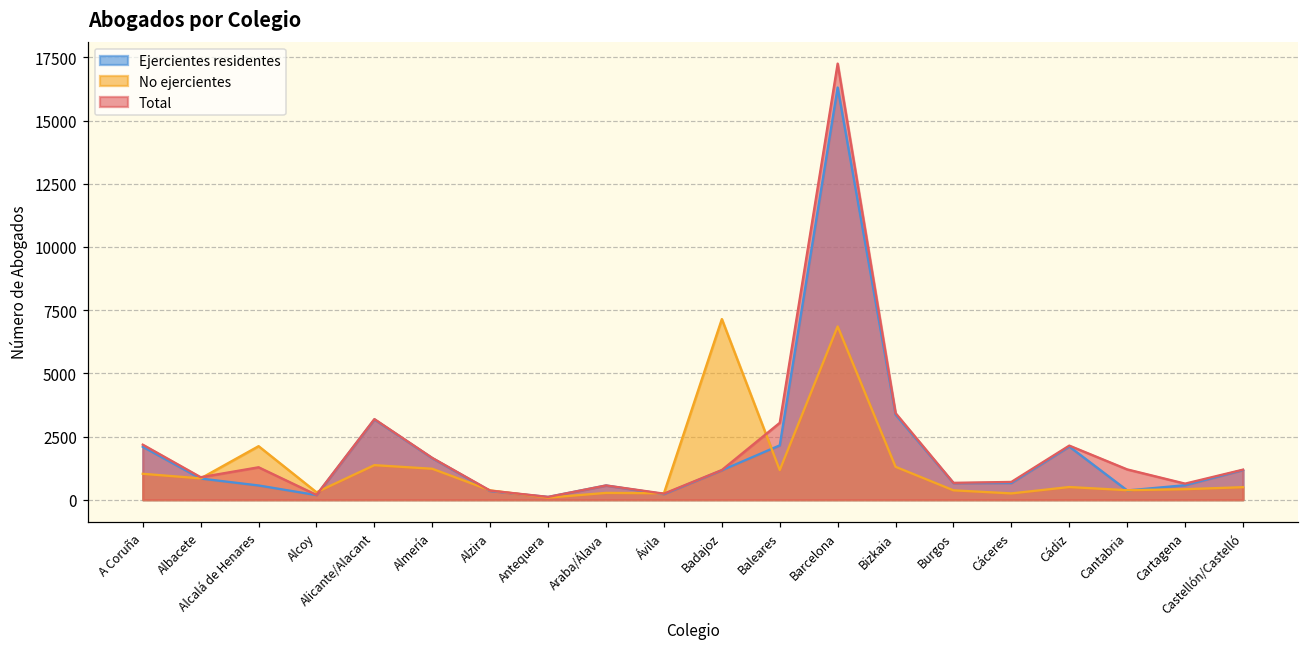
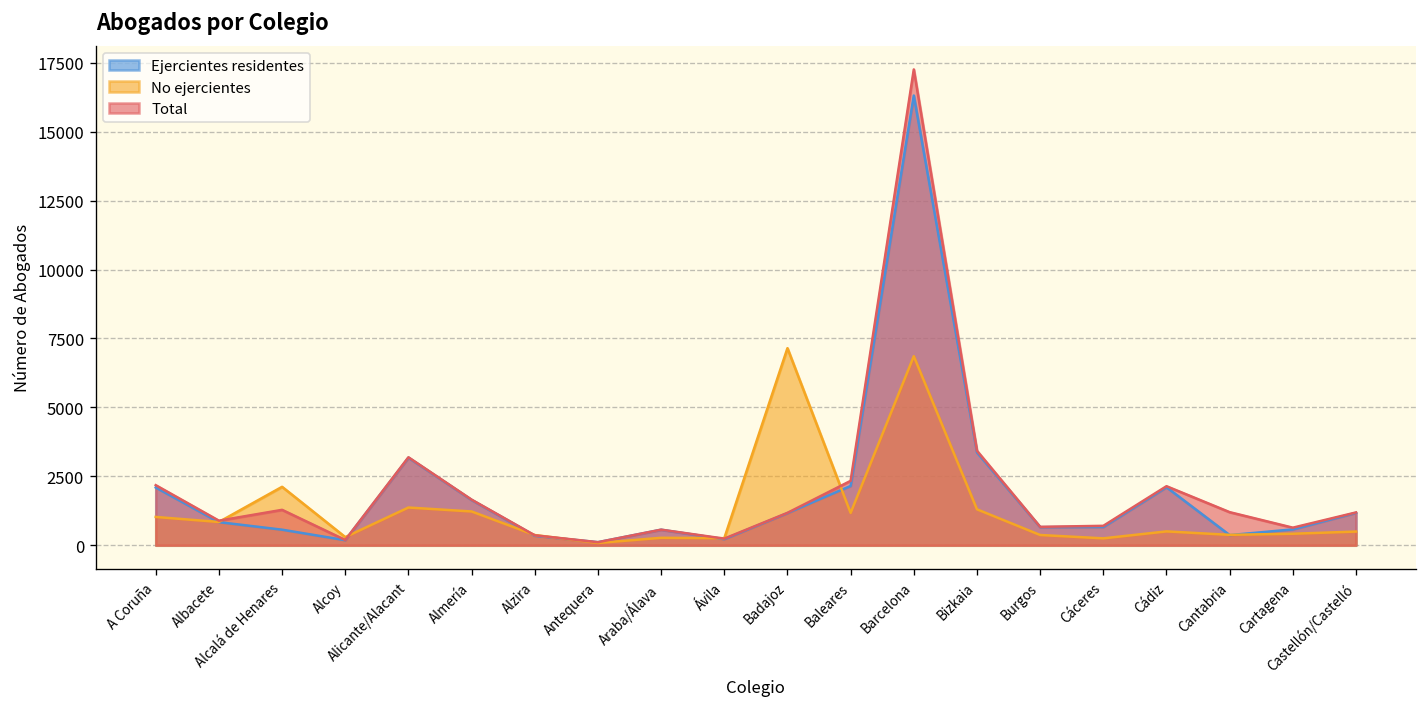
Total, Baleares: 3000 -> 2300
